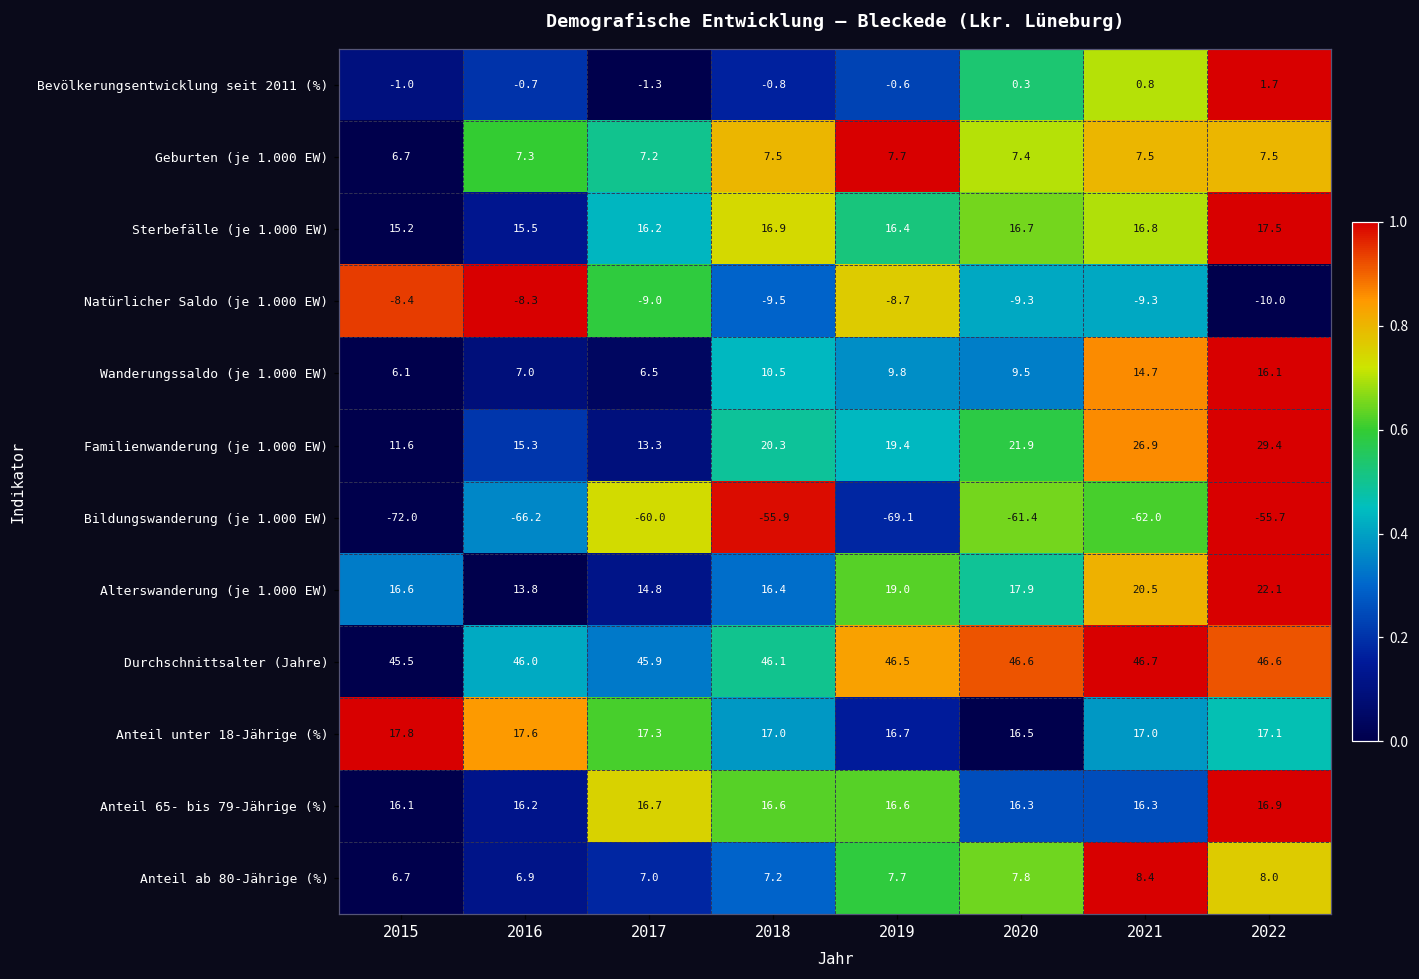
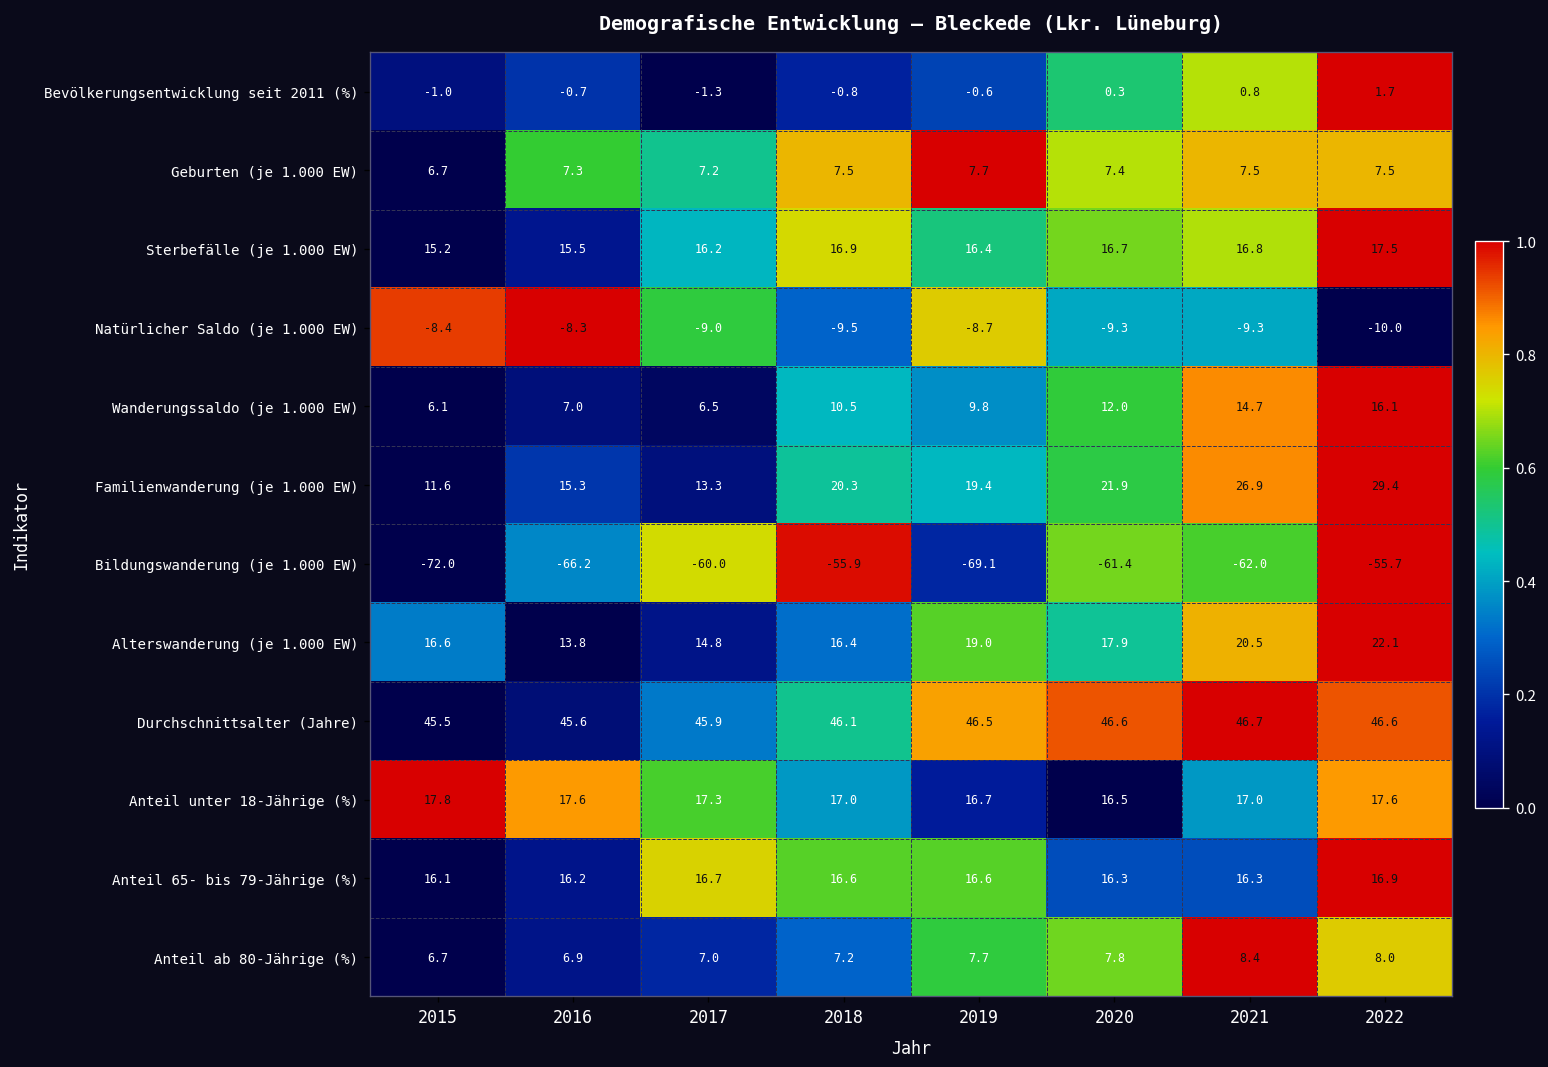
Wanderungssaldo (je 1.000 EW), 2020: 9.5 -> 12.0
Durchschnittsalter (Jahre), 2016: 46.0 -> 45.6
Anteil unter 18-Jährige (%), 2022: 17.1 -> 17.6
